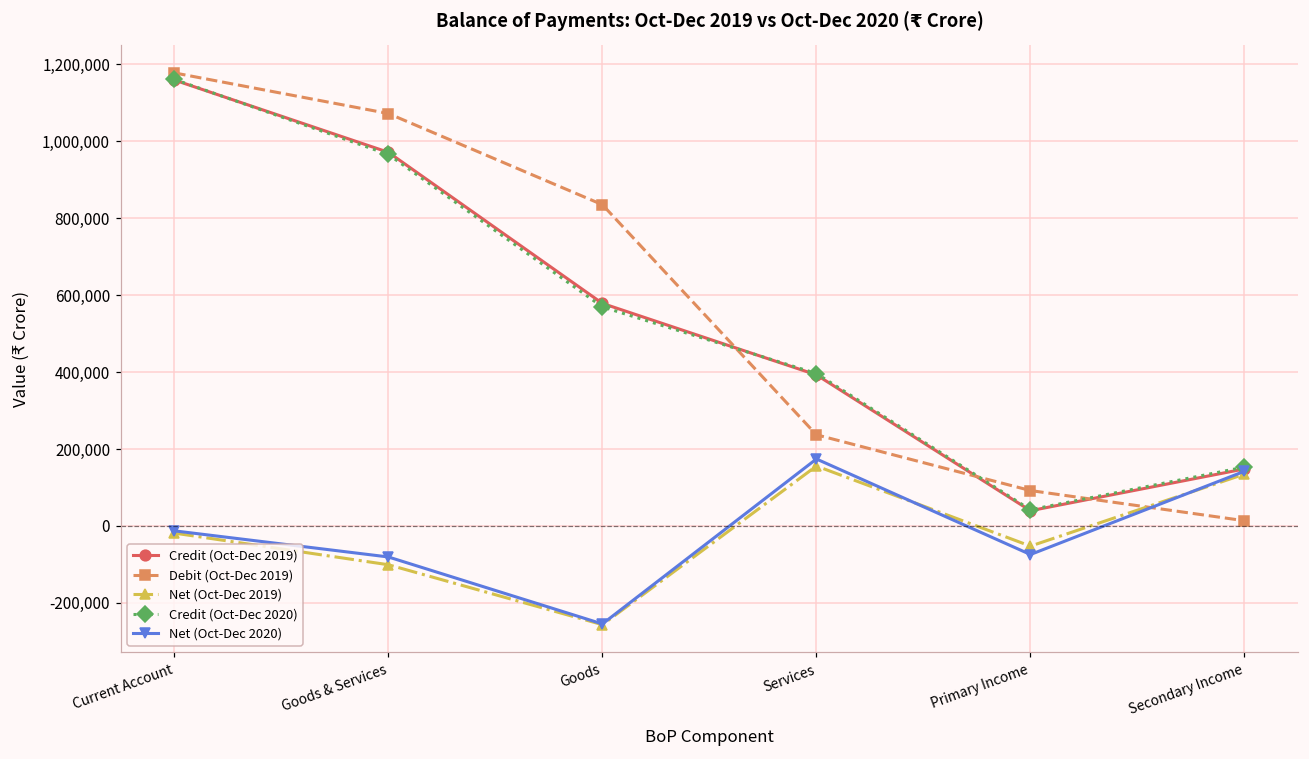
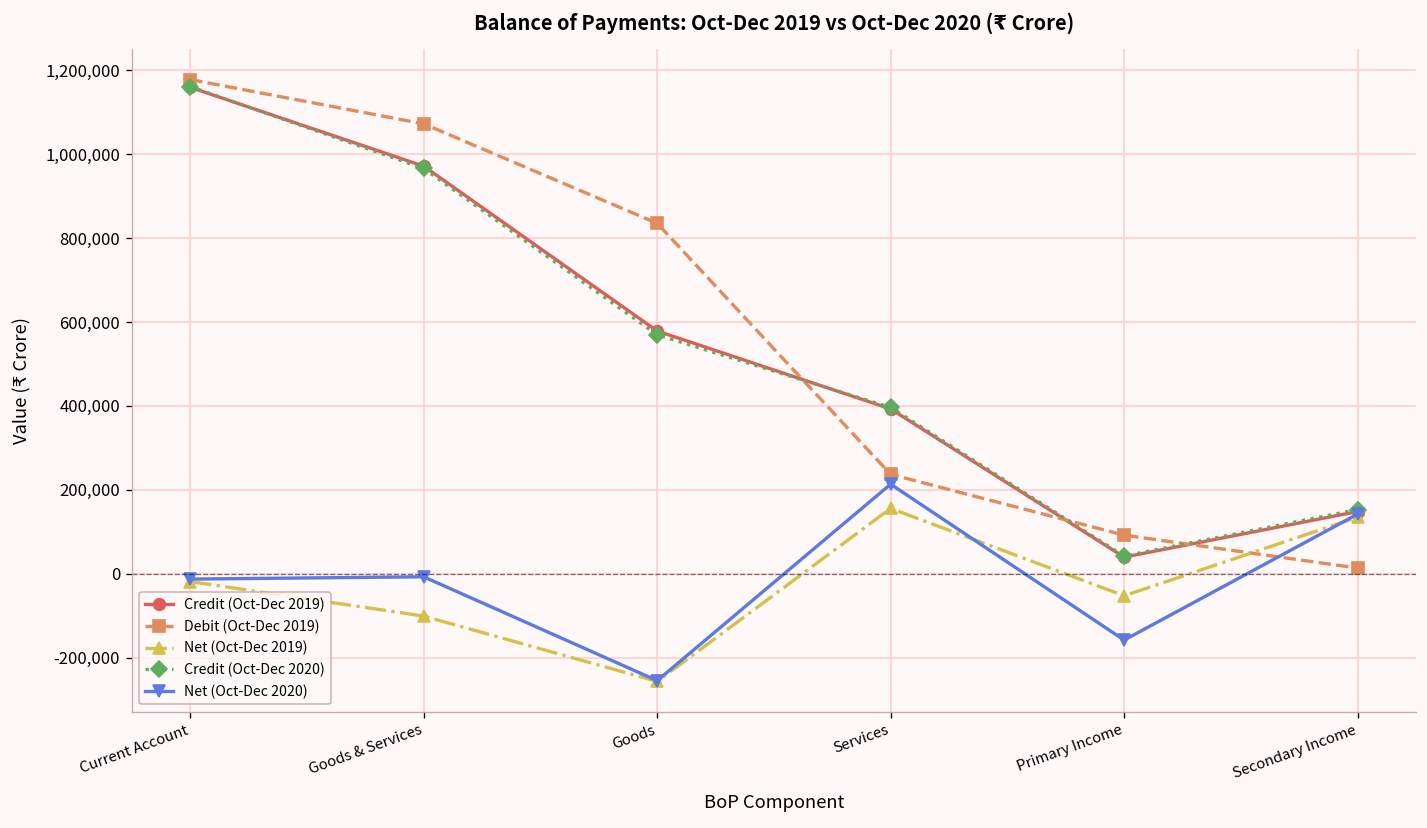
Net (Oct-Dec 2020), Goods & Services: -80,000 -> -10,000
Net (Oct-Dec 2020), Services: 170,000 -> 210,000
Net (Oct-Dec 2020), Primary Income: -70,000 -> -160,000
